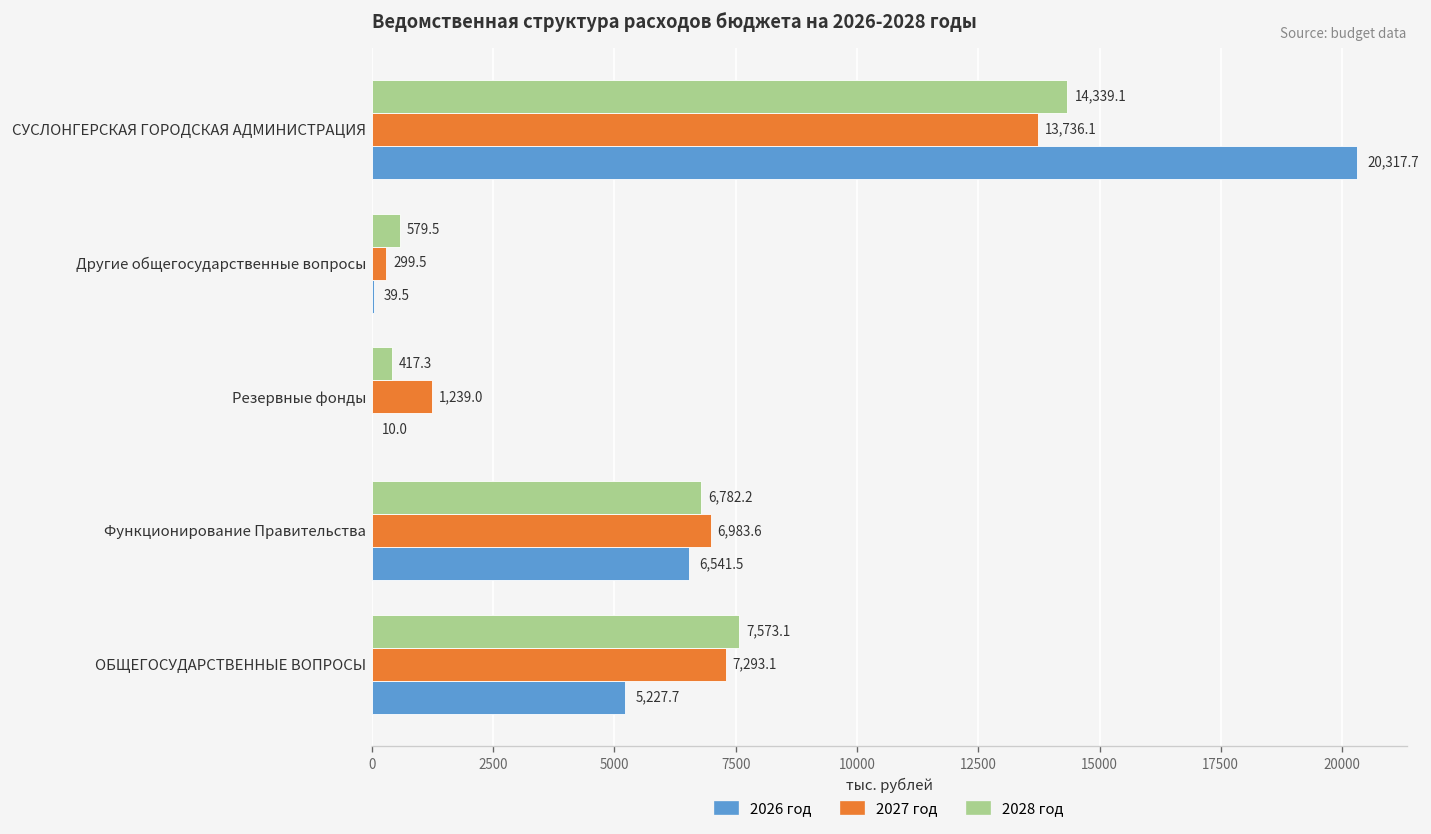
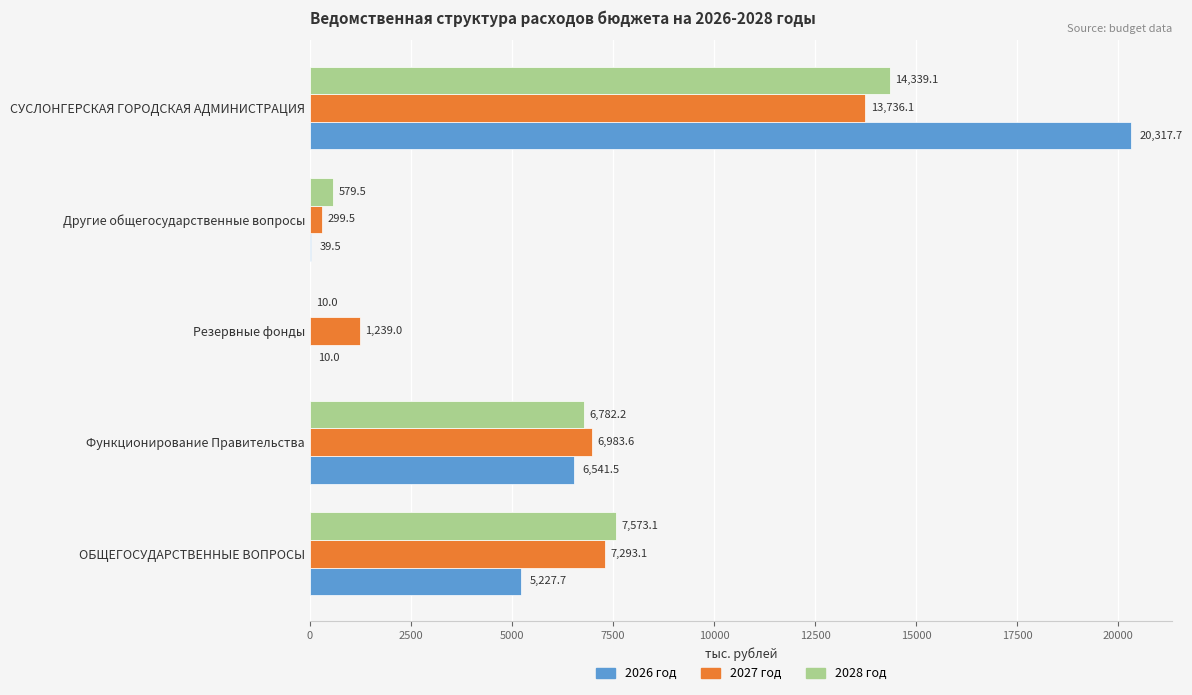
2028 год, Резервные фонды: 417.3 -> 10.0
